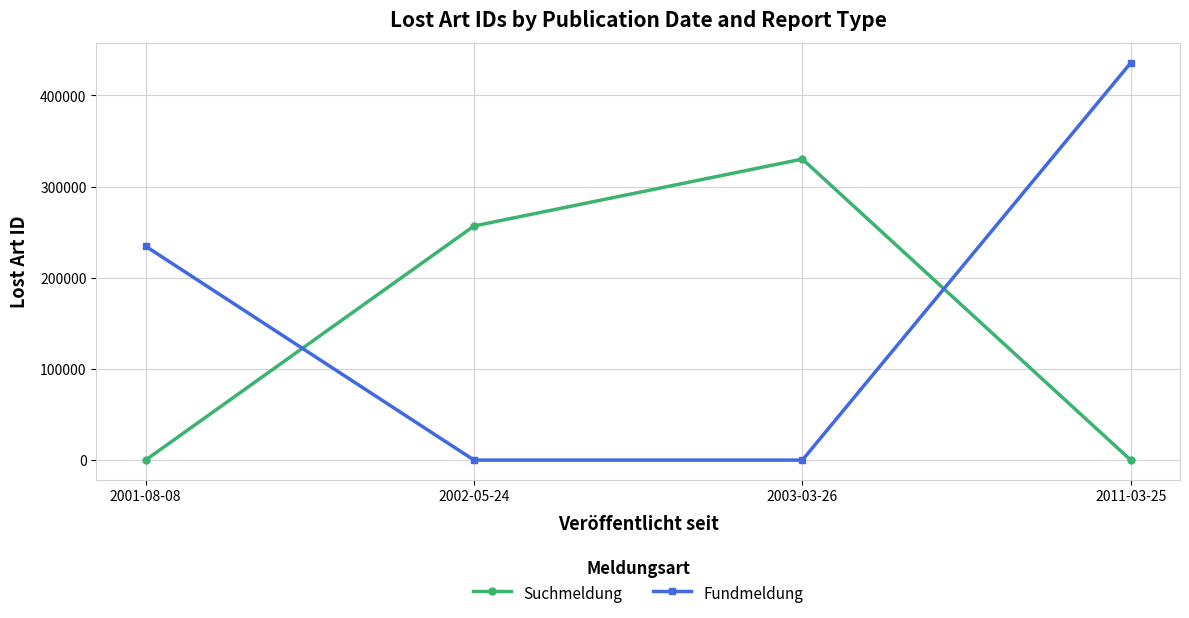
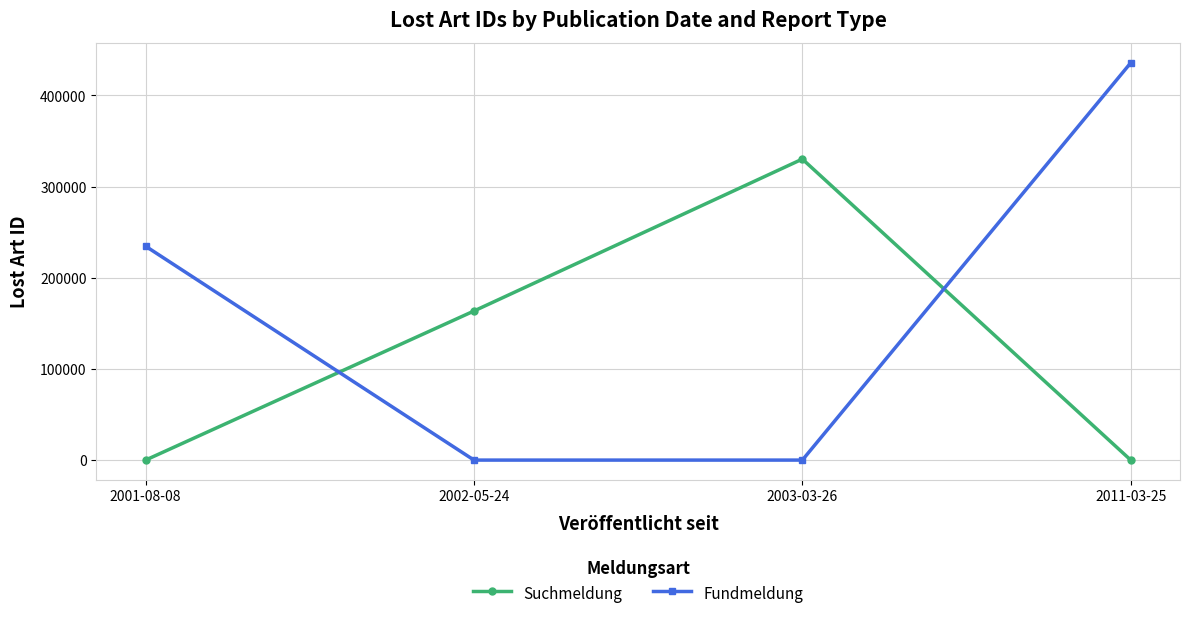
Suchmeldung, 2002-05-24: 260000 -> 160000
